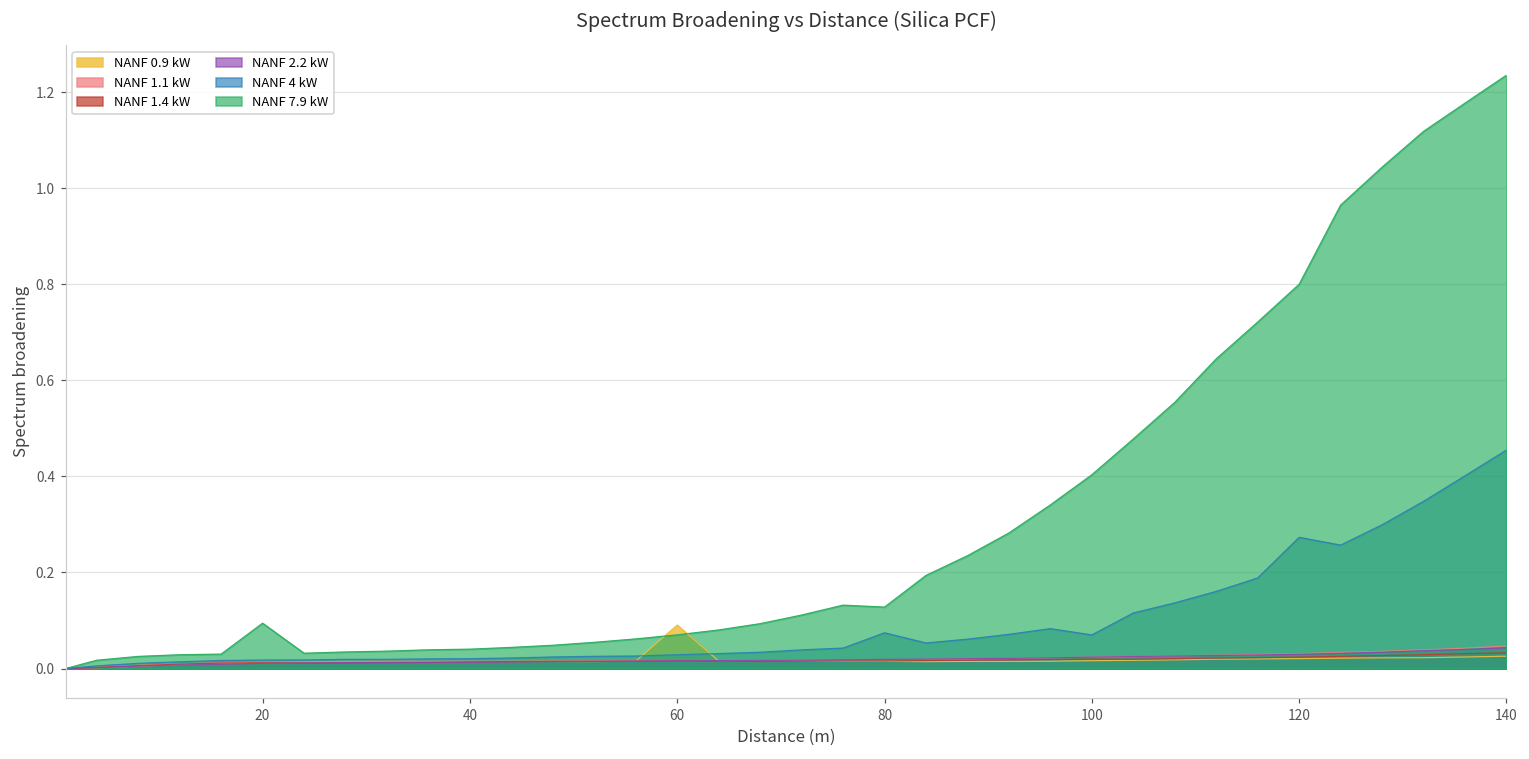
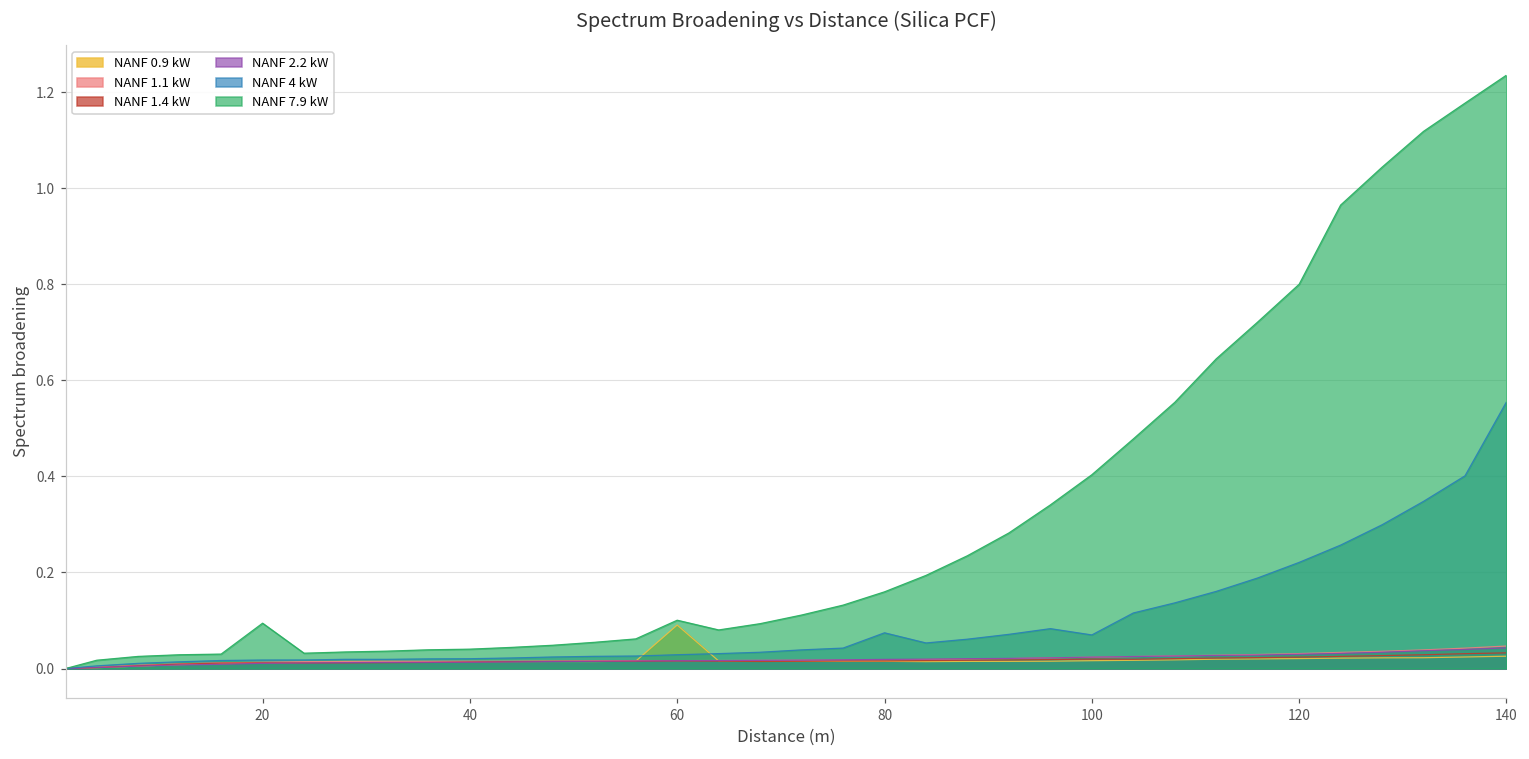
NANF 7.9 kW, 60: 0.07 -> 0.10
NANF 7.9 kW, 80: 0.13 -> 0.16
NANF 4 kW, 120: 0.27 -> 0.22
NANF 4 kW, 140: 0.45 -> 0.56
